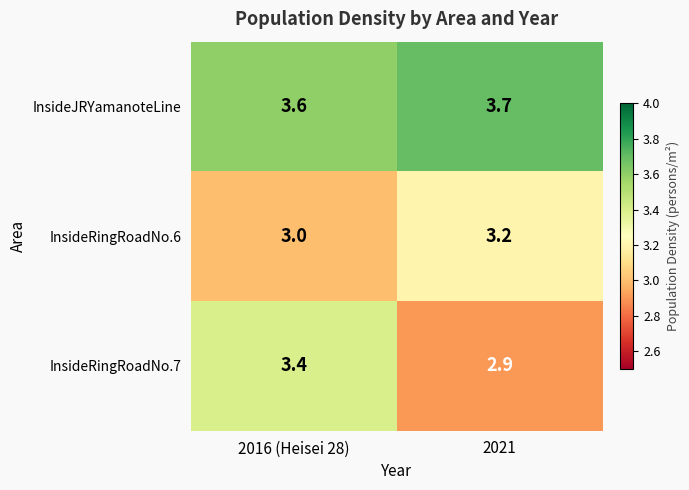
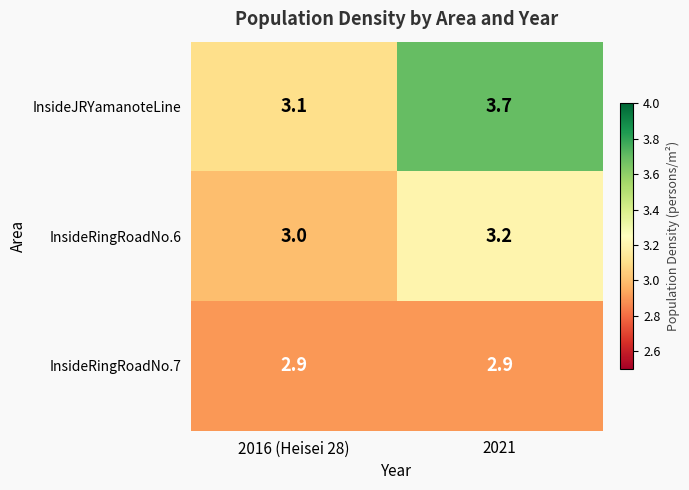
InsideJRYamanoteLine, 2016 (Heisei 28): 3.6 -> 3.1
InsideRingRoadNo.7, 2016 (Heisei 28): 3.4 -> 2.9
